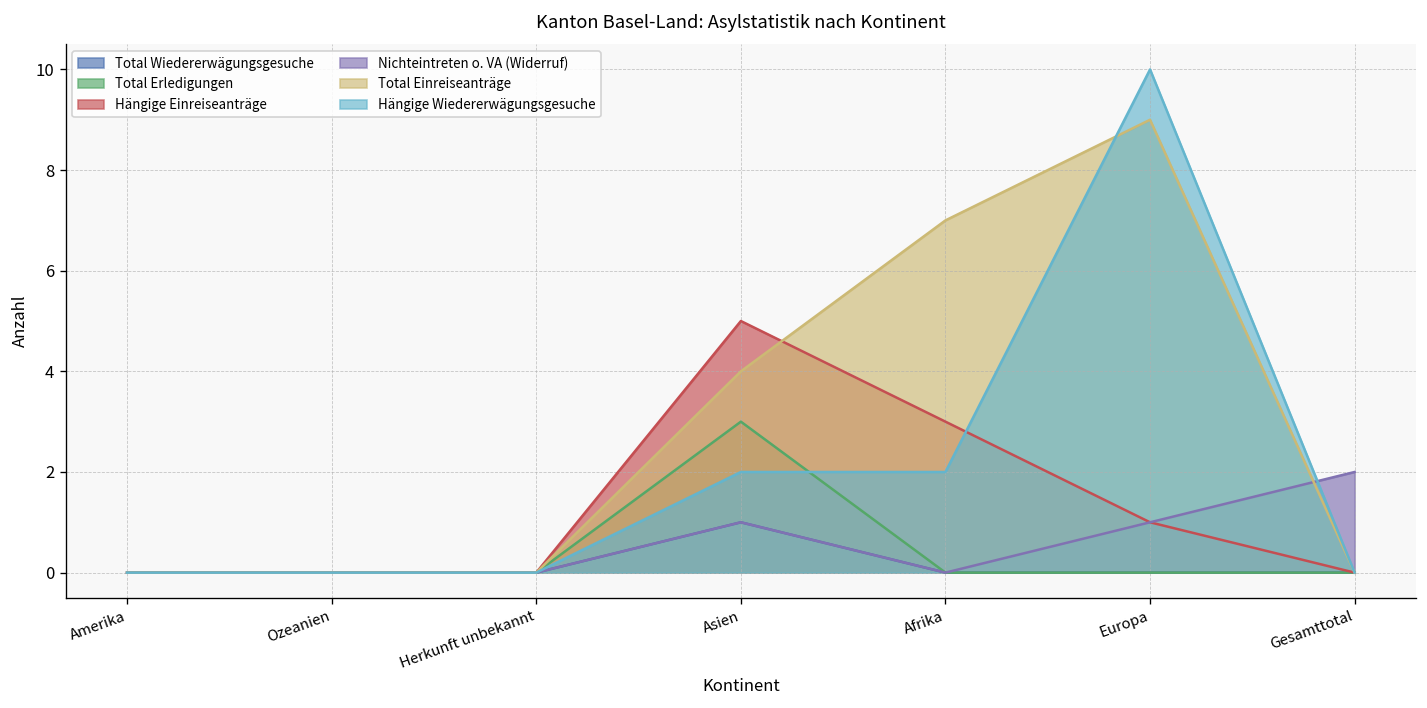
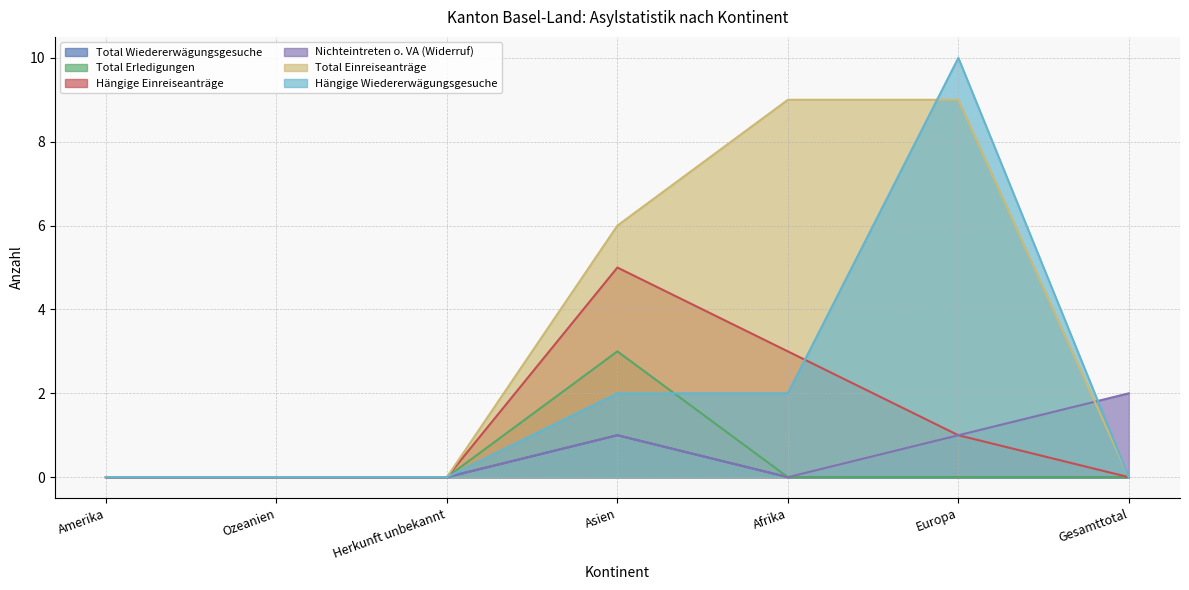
Total Einreiseanträge, Asien: 4 -> 6
Total Einreiseanträge, Afrika: 7 -> 9
